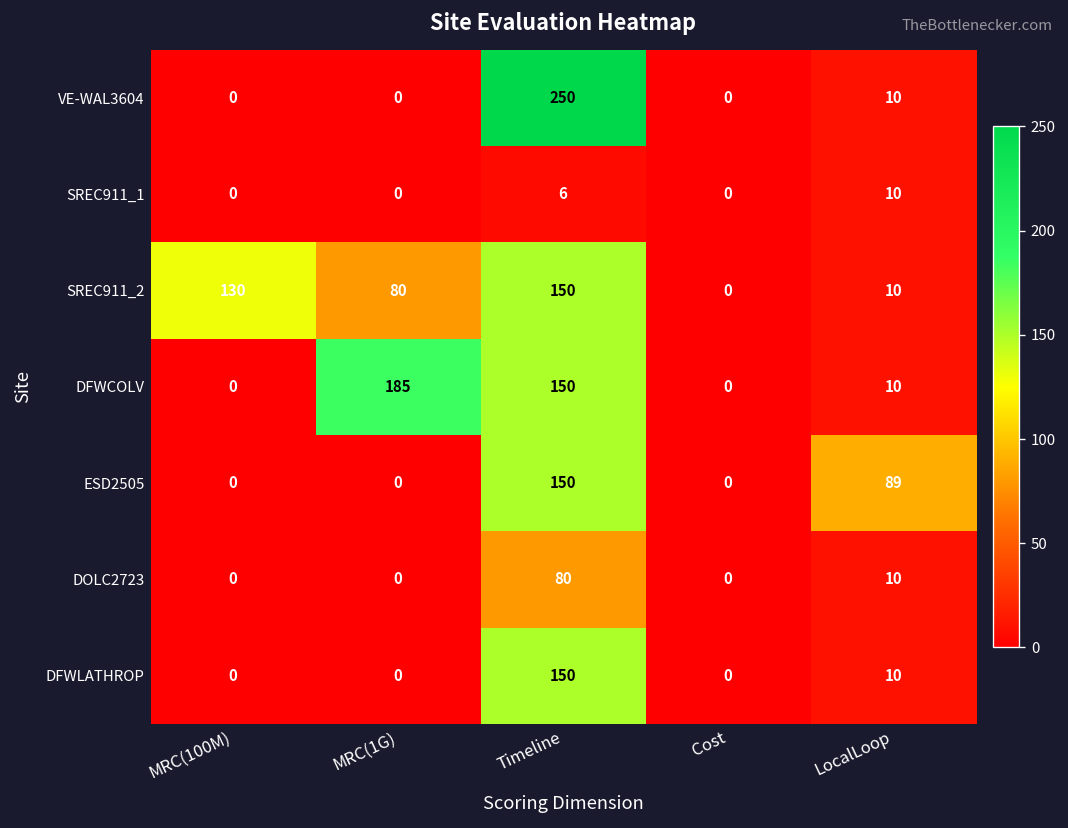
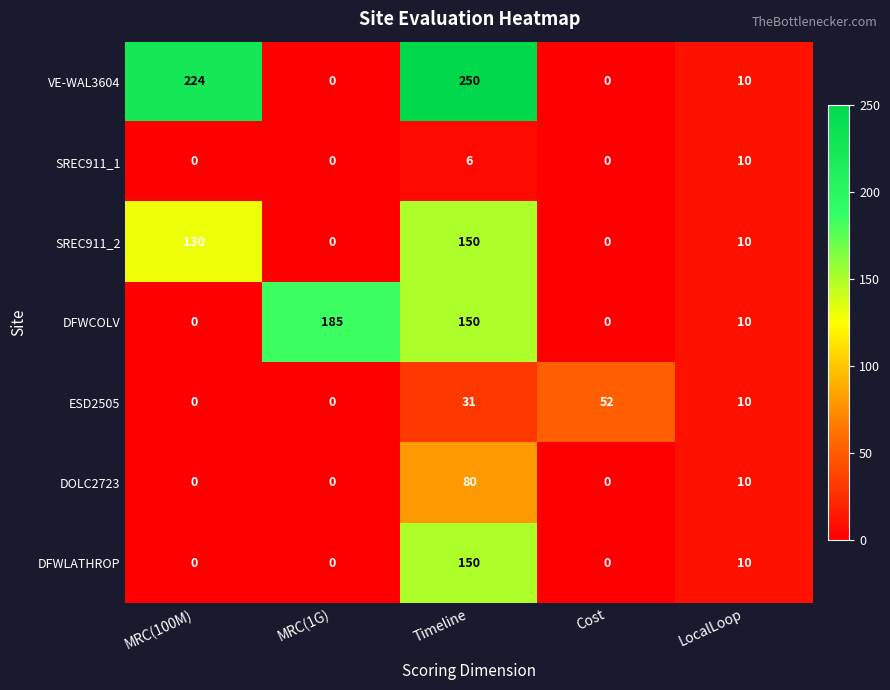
VE-WAL3604, MRC(100M): 0 -> 224
SREC911_2, MRC(1G): 80 -> 0
ESD2505, Timeline: 150 -> 31
ESD2505, Cost: 0 -> 52
ESD2505, LocalLoop: 89 -> 10
